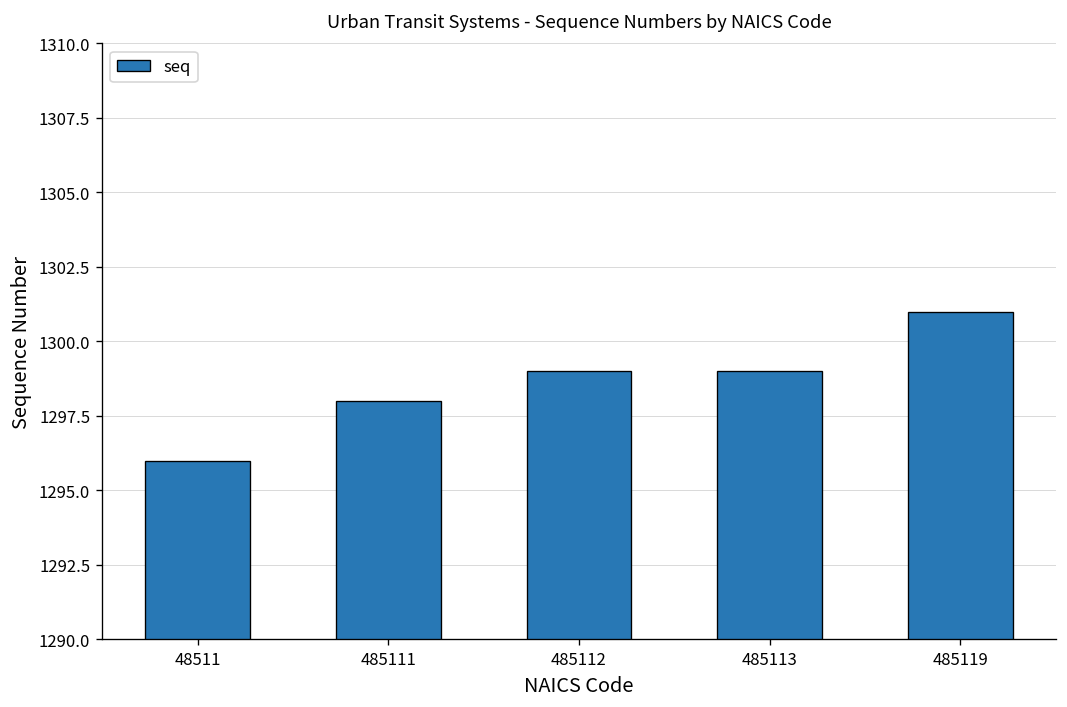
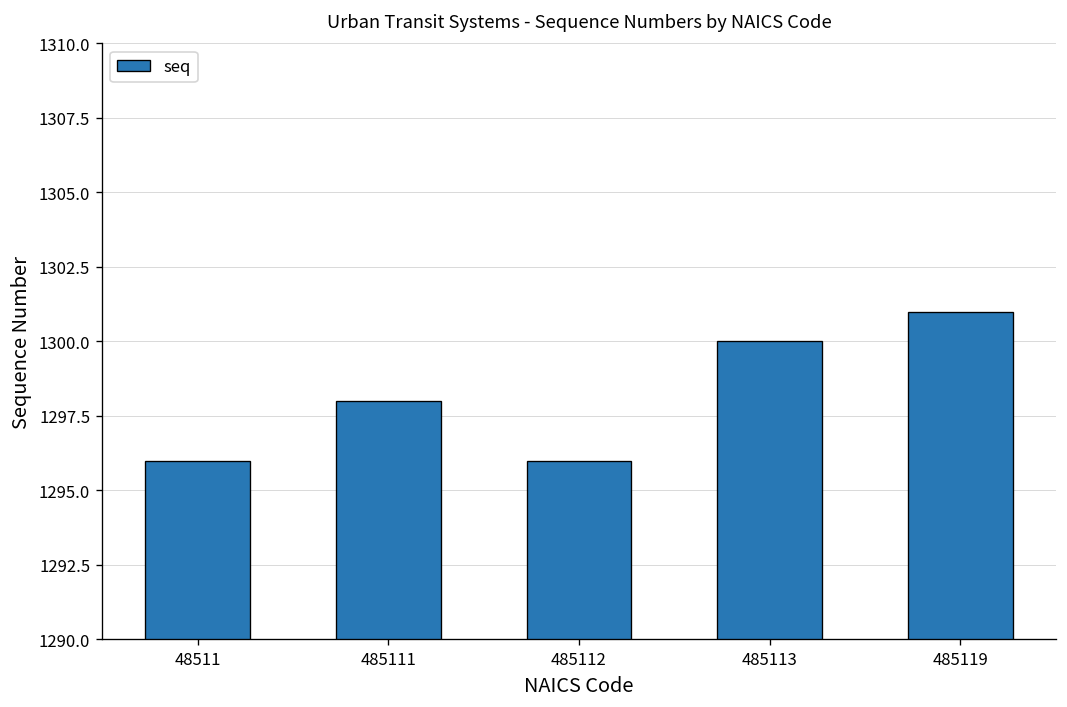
485112: 1299 -> 1296
485113: 1299 -> 1300
